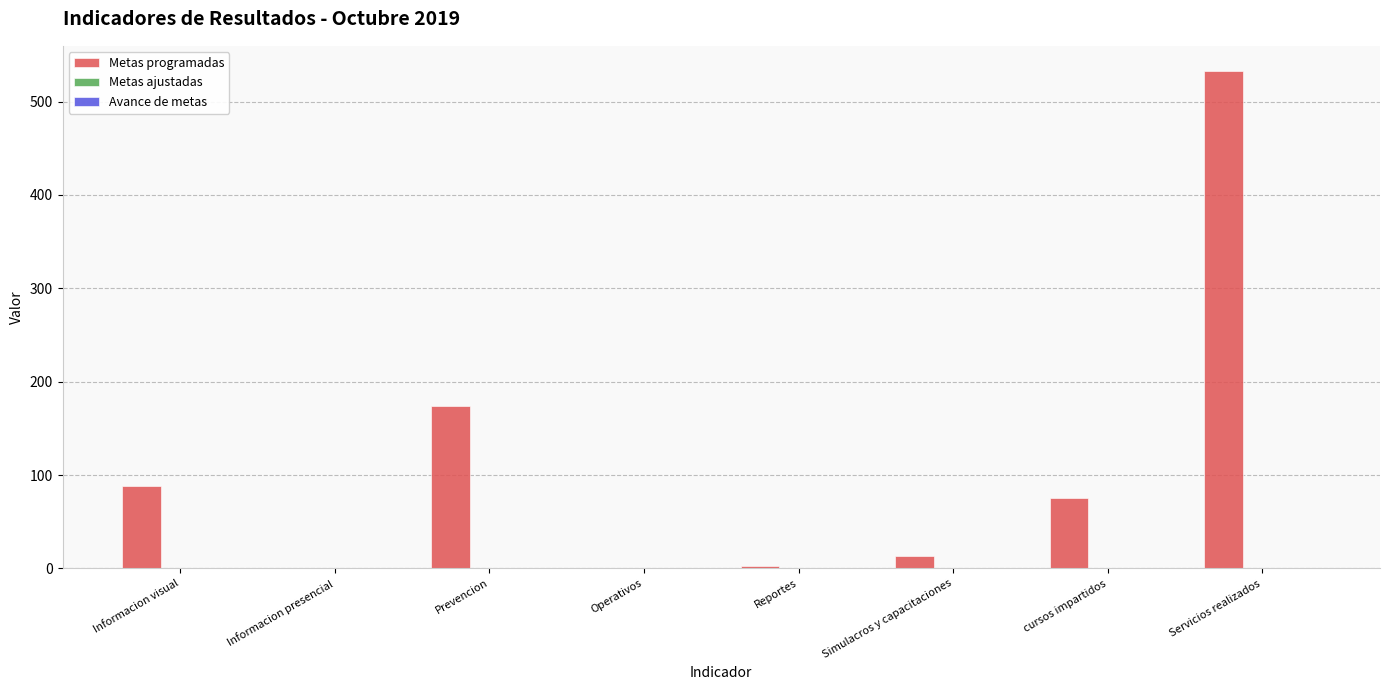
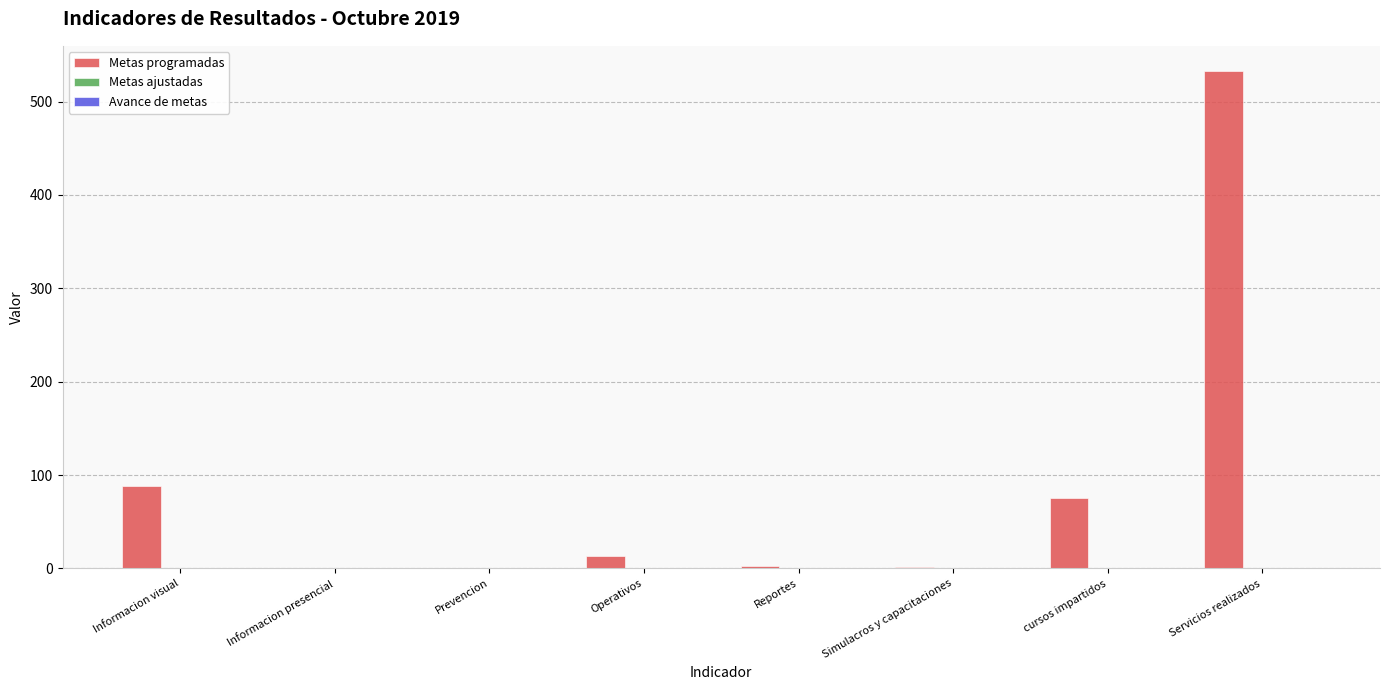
Metas programadas, Prevencion: 170 -> 0
Metas programadas, Operativos: 0 -> 10
Metas programadas, Simulacros y capacitaciones: 10 -> 0
